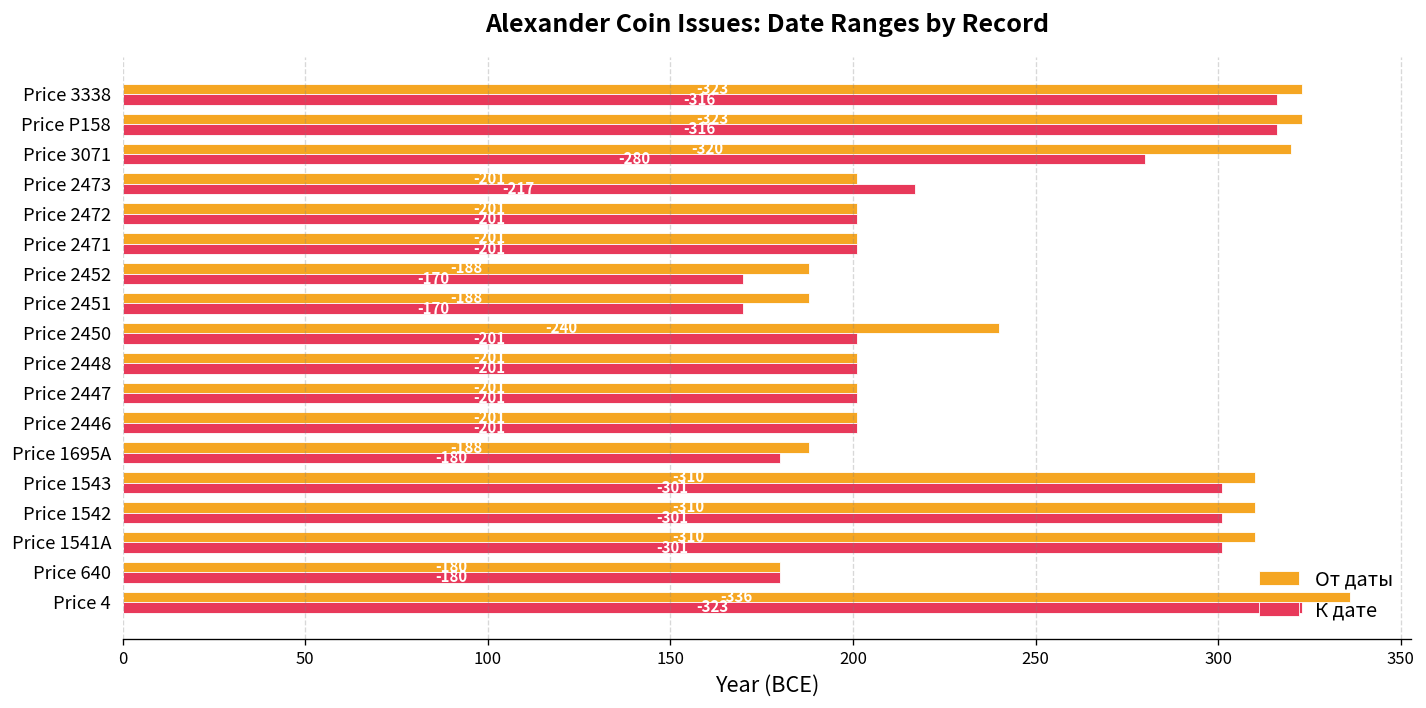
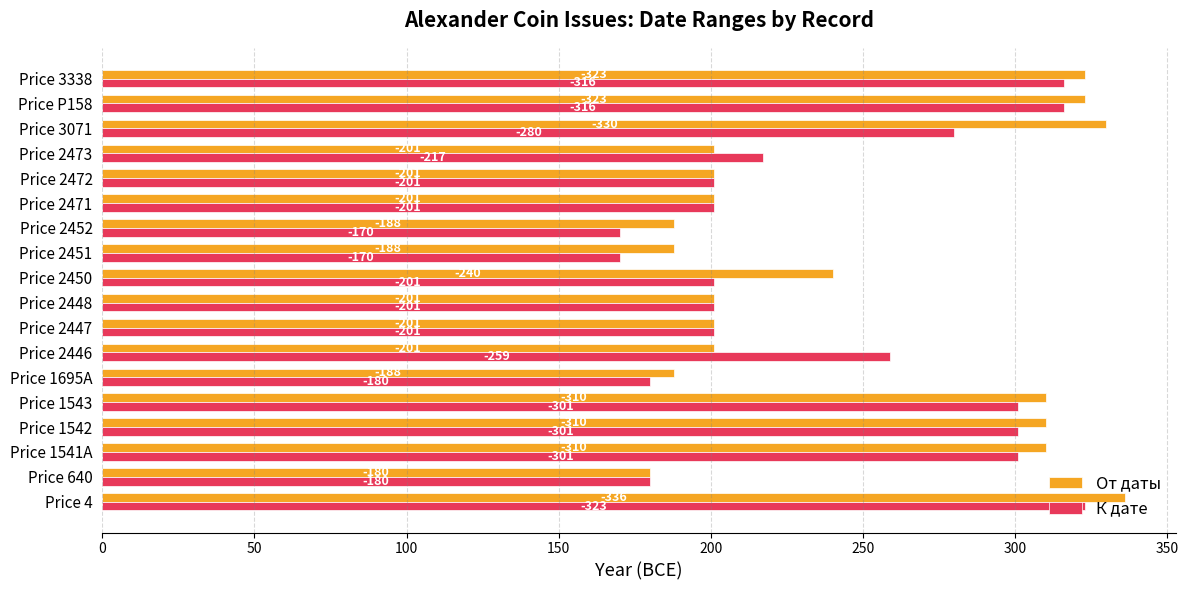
От даты, Price 3071: -320 -> -330
К дате, Price 2446: -201 -> -259
